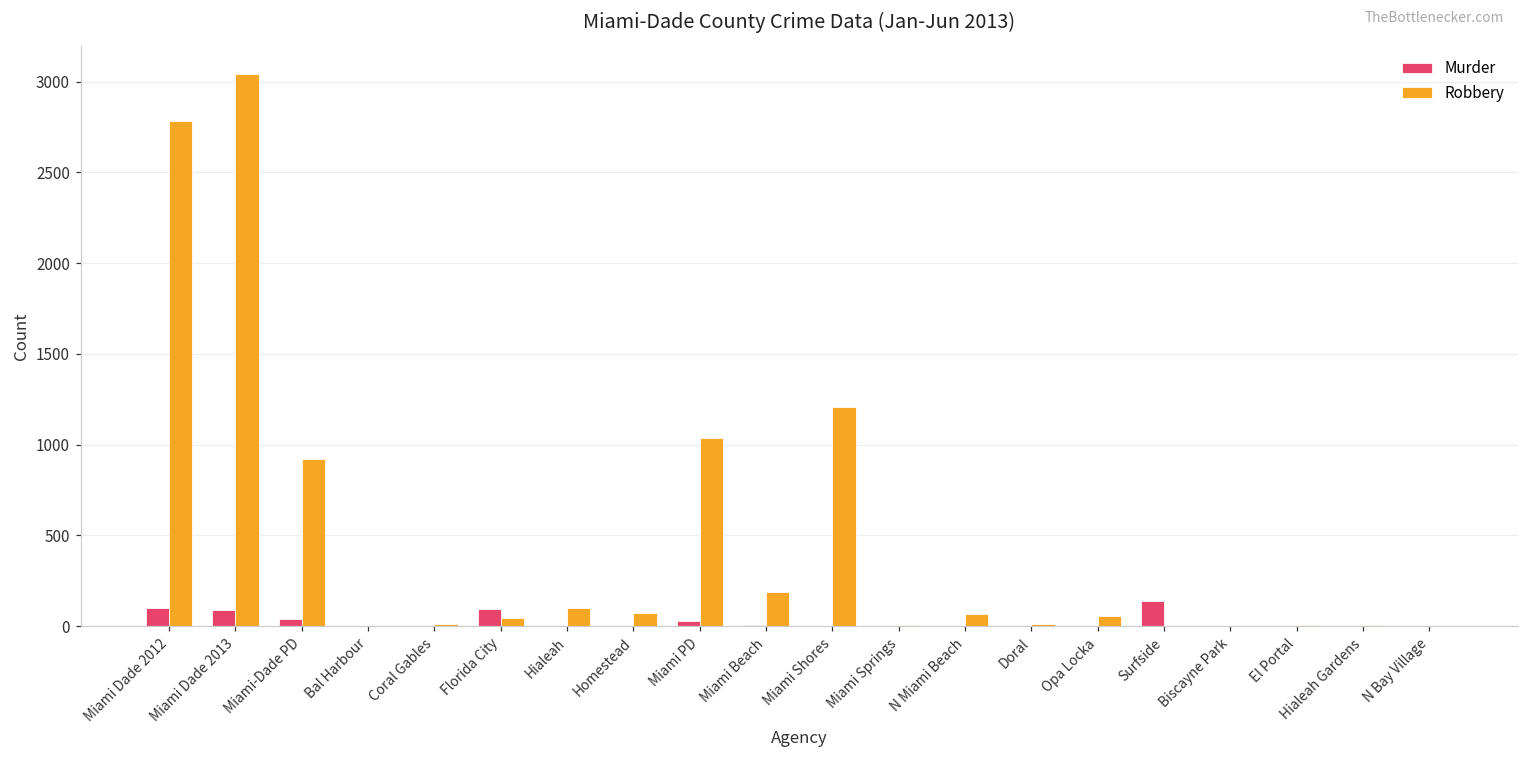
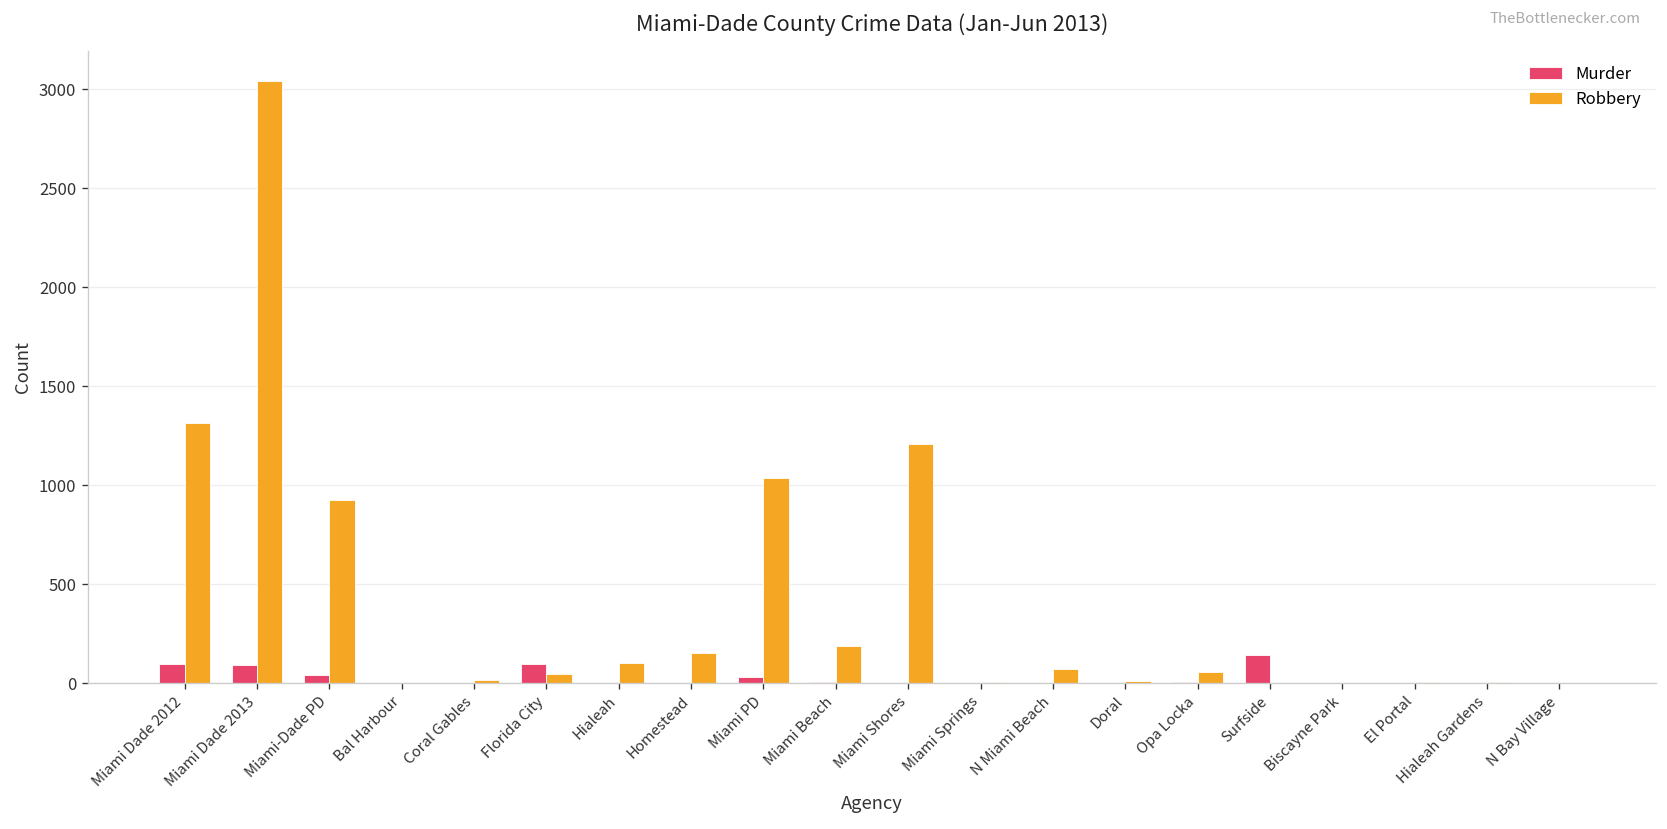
Robbery, Miami Dade 2012: 2790 -> 1320
Robbery, Homestead: 70 -> 150
